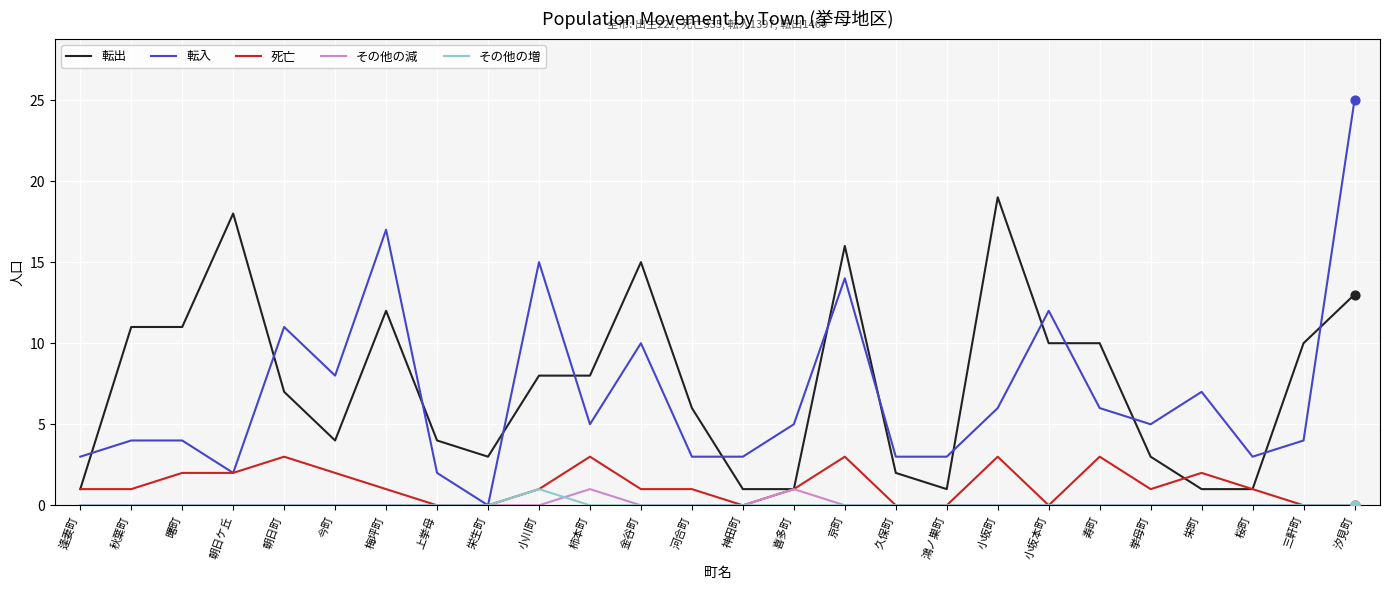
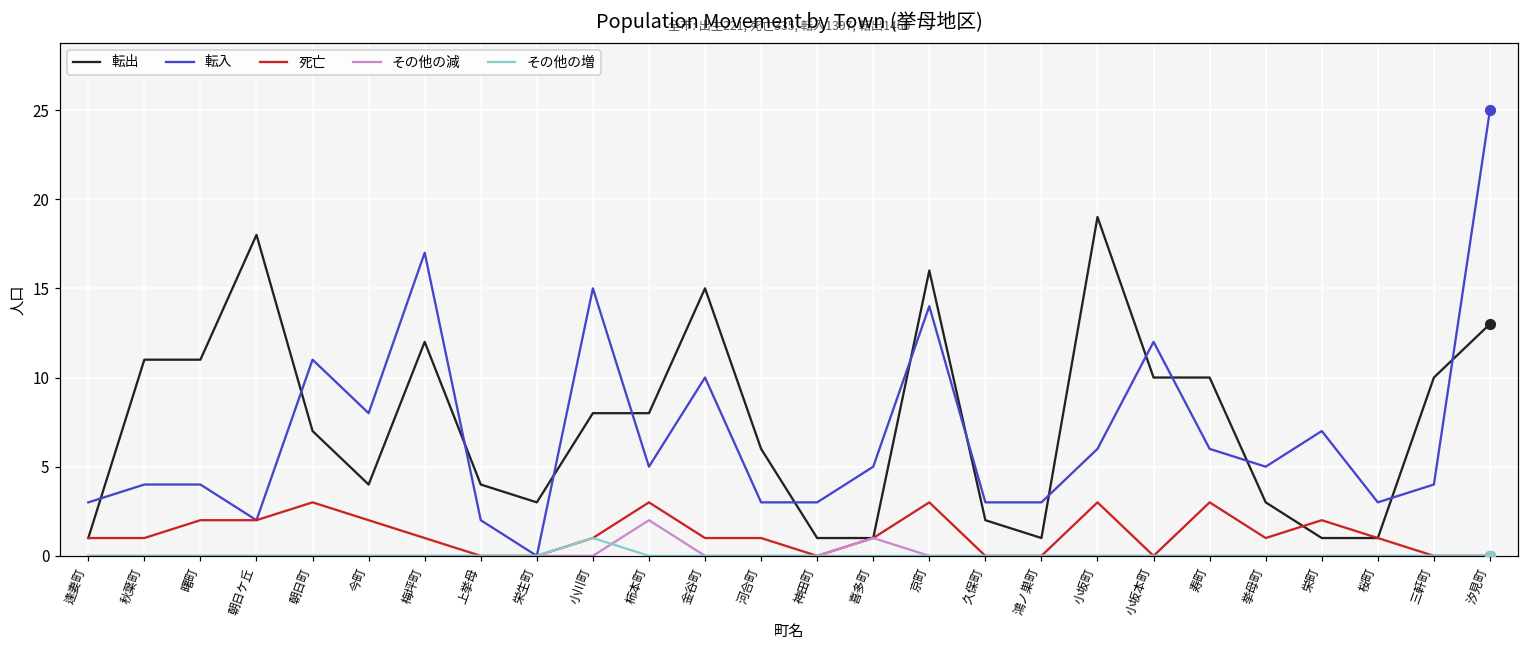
その他の減, 柿本町: 1 -> 2
